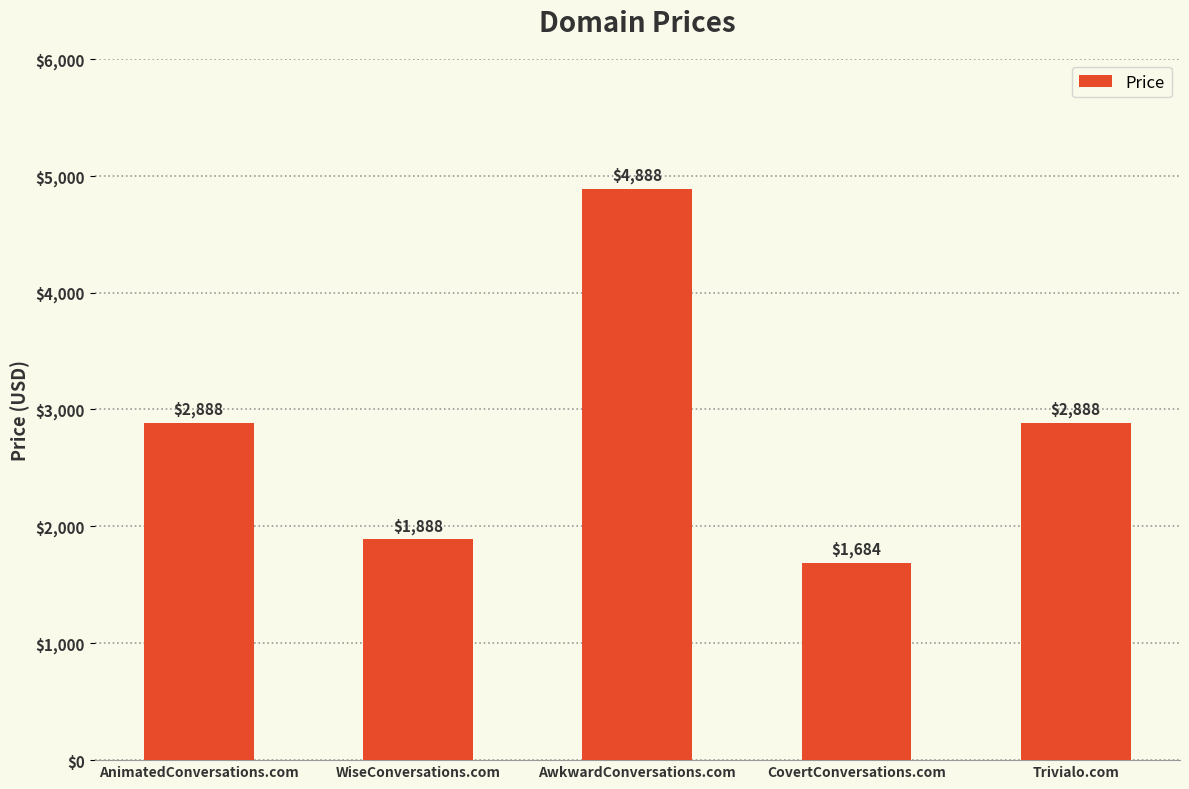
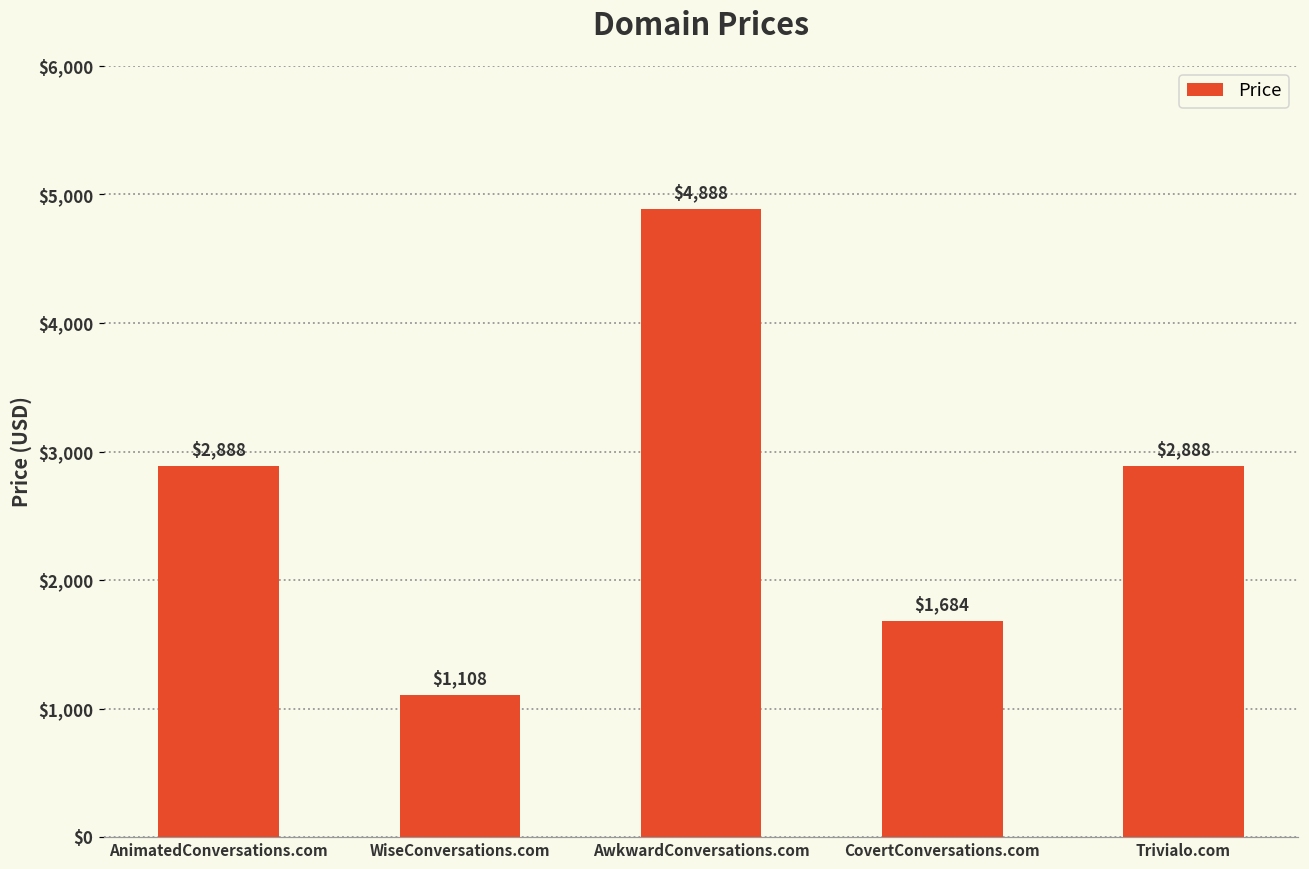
WiseConversations.com: $1,888 -> $1,108
